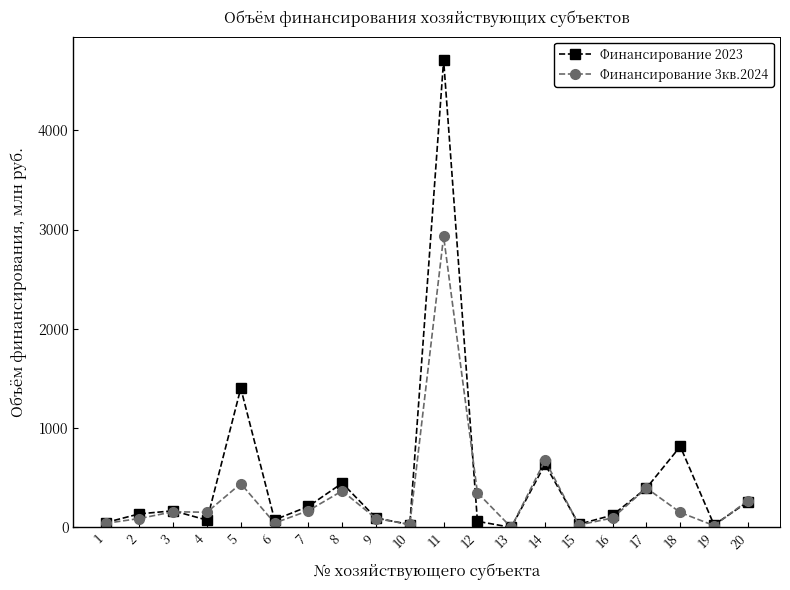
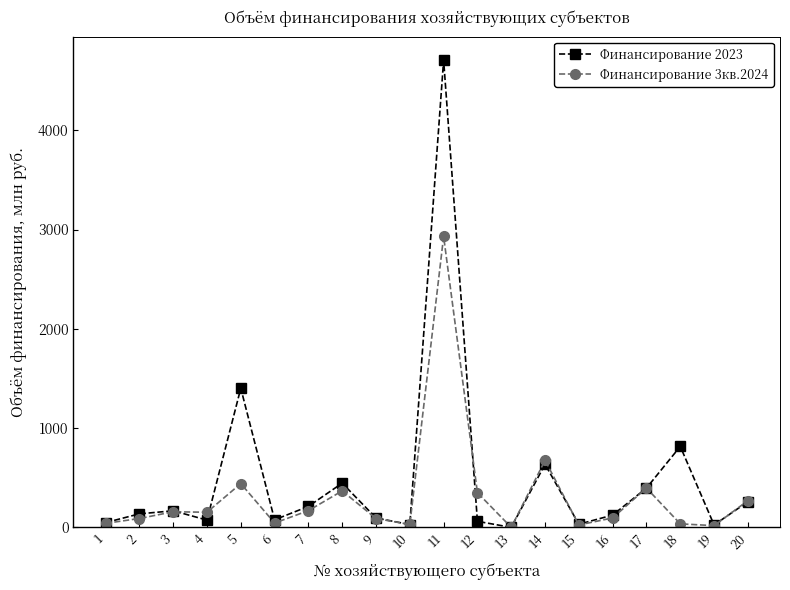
Финансирование 3кв.2024, 18: 200 -> 0
